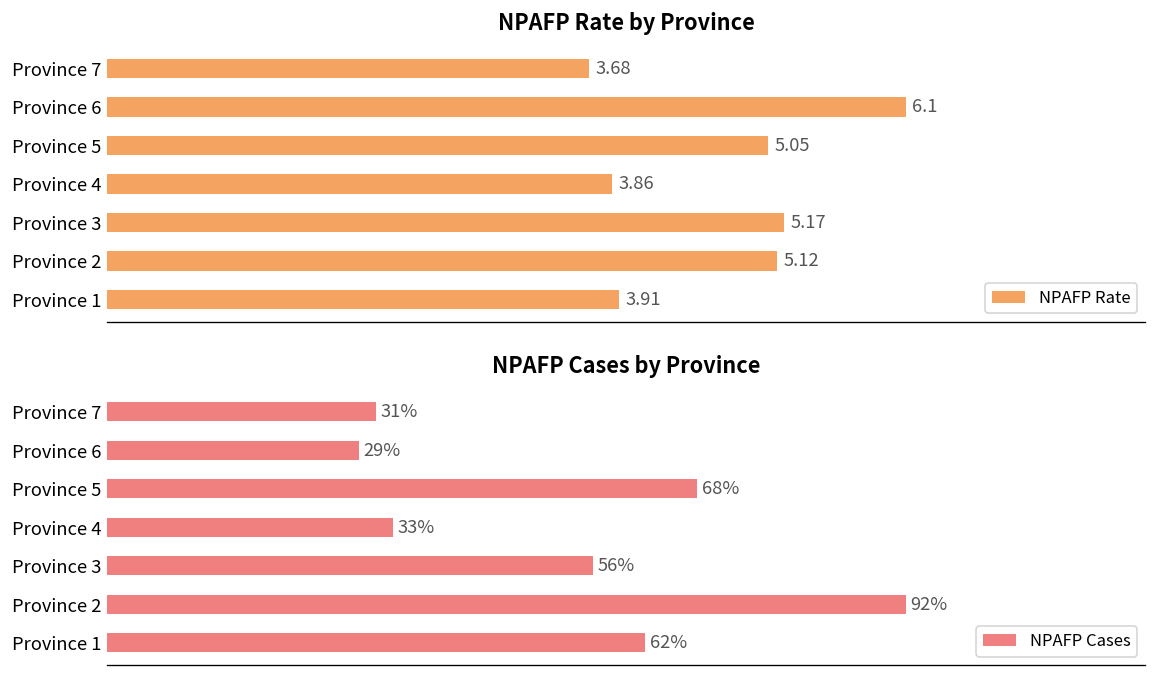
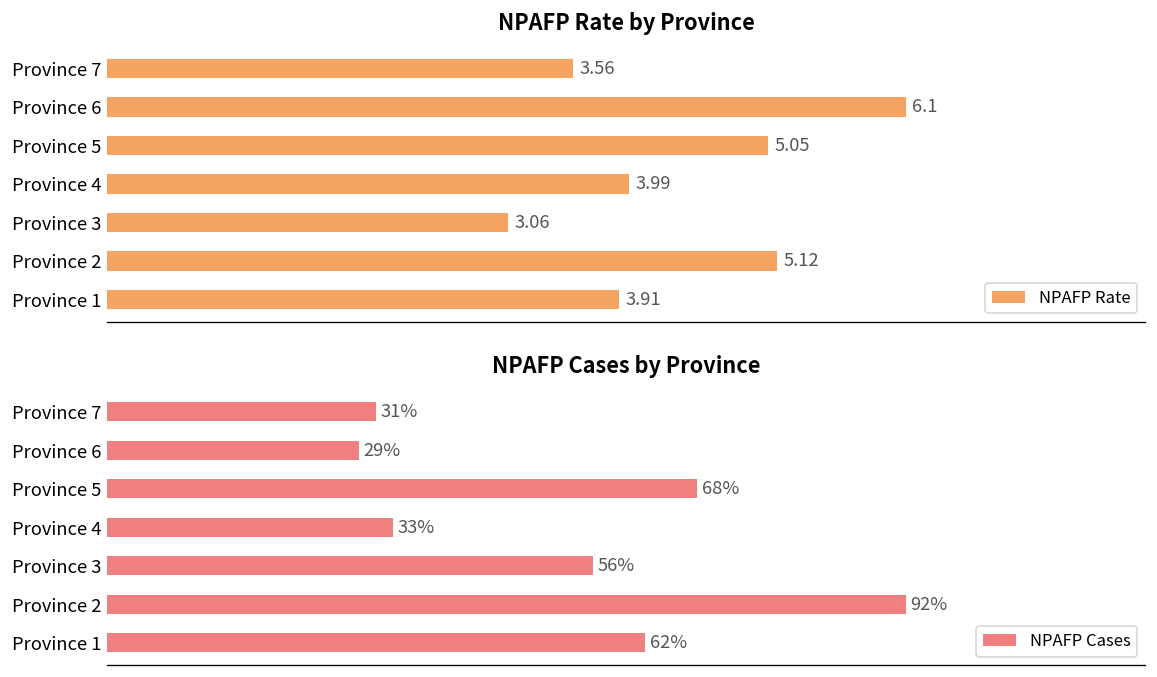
NPAFP Rate by Province, Province 7: 3.68 -> 3.56
NPAFP Rate by Province, Province 4: 3.86 -> 3.99
NPAFP Rate by Province, Province 3: 5.17 -> 3.06
